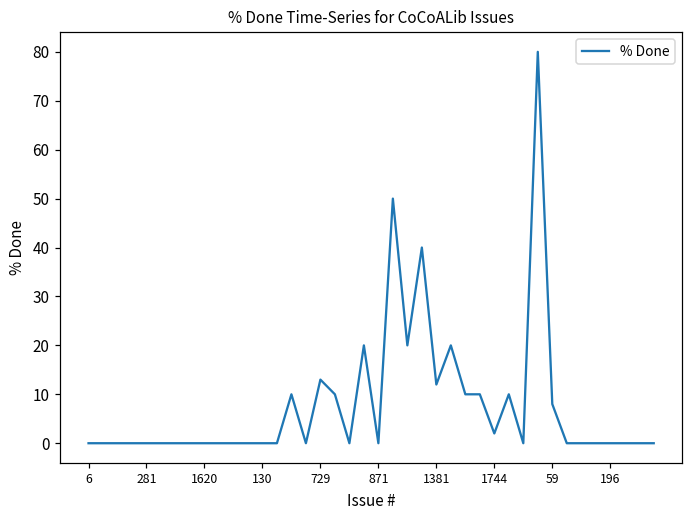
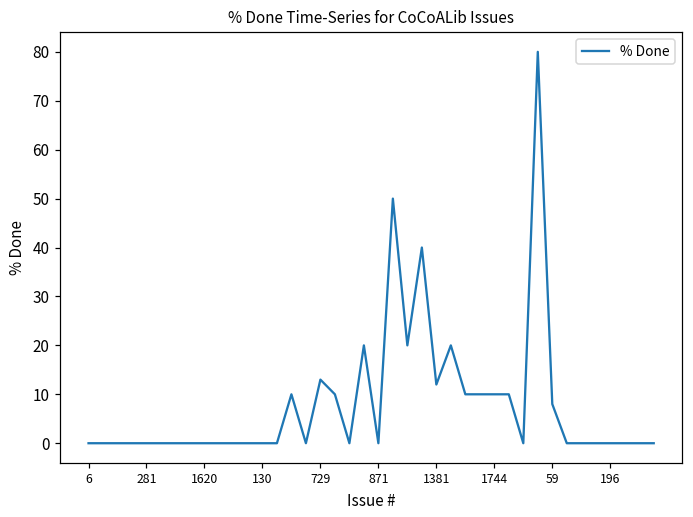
1744: 2 -> 10
